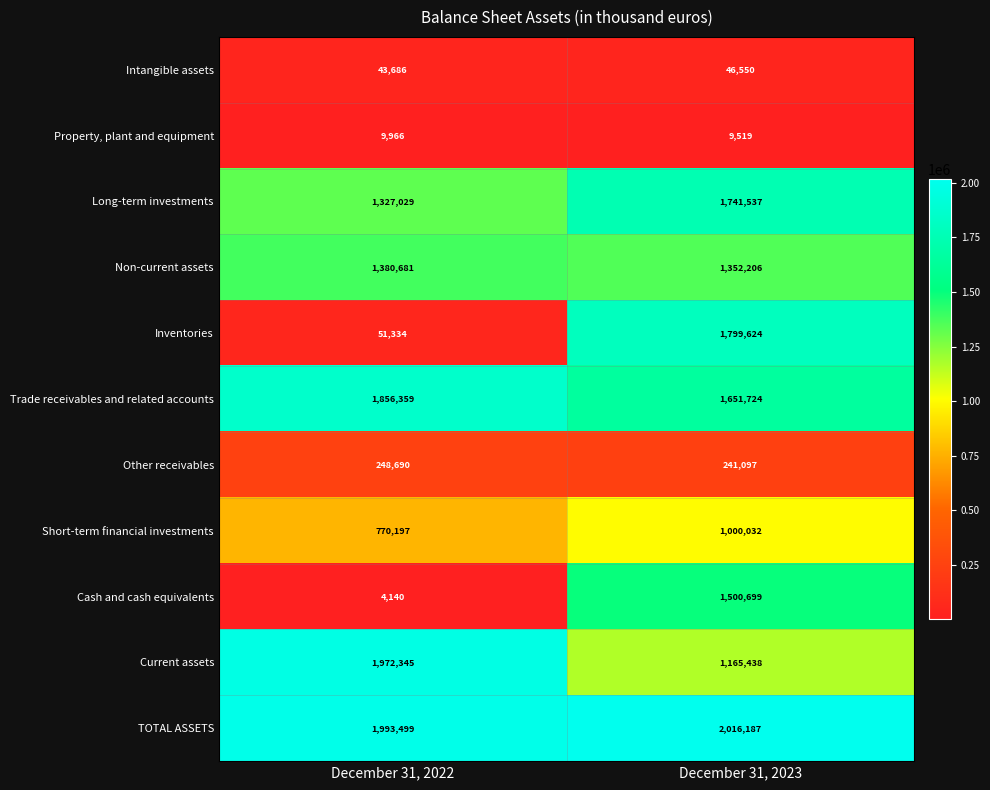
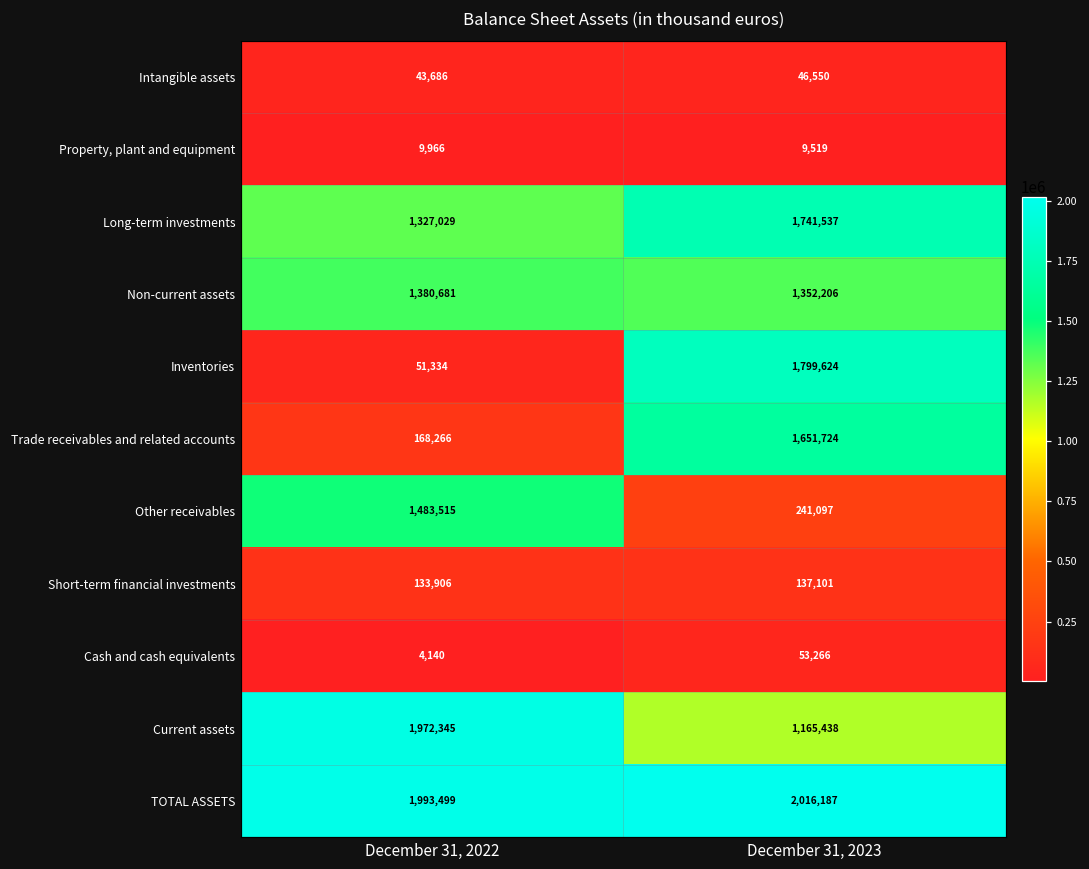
Trade receivables and related accounts, December 31, 2022: 1,856,359 -> 168,266
Other receivables, December 31, 2022: 248,690 -> 1,483,515
Short-term financial investments, December 31, 2022: 770,197 -> 133,906
Short-term financial investments, December 31, 2023: 1,000,032 -> 137,101
Cash and cash equivalents, December 31, 2023: 1,500,699 -> 53,266
